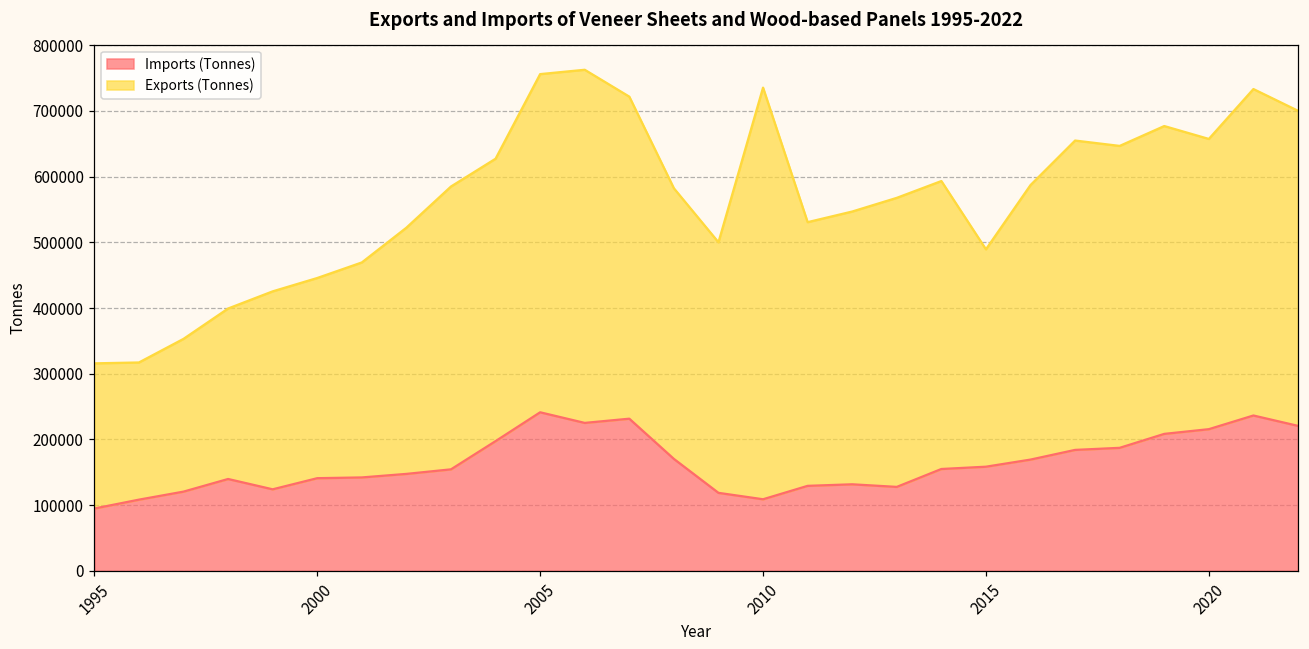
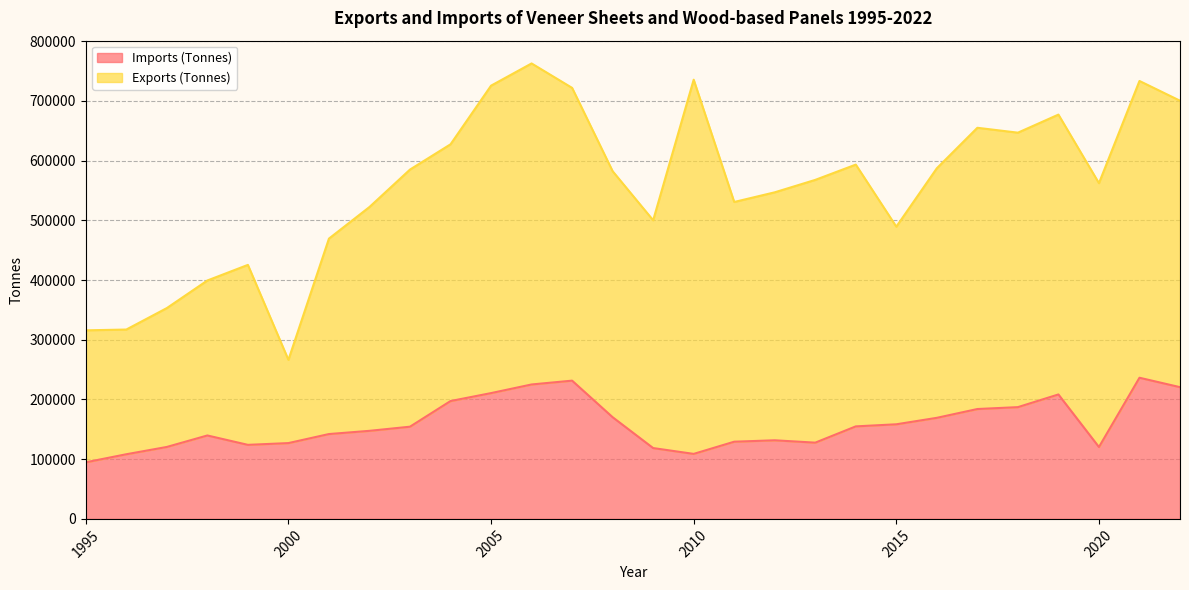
Imports (Tonnes), 2000: 140000 -> 130000
Exports (Tonnes), 2000: 300000 -> 140000
Imports (Tonnes), 2005: 240000 -> 210000
Imports (Tonnes), 2020: 220000 -> 120000
